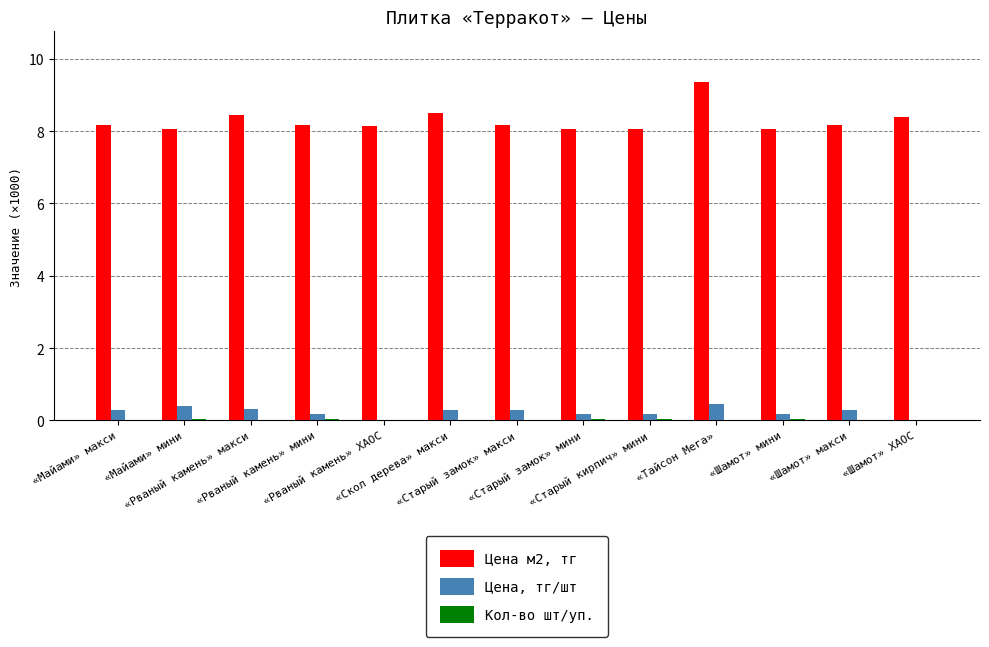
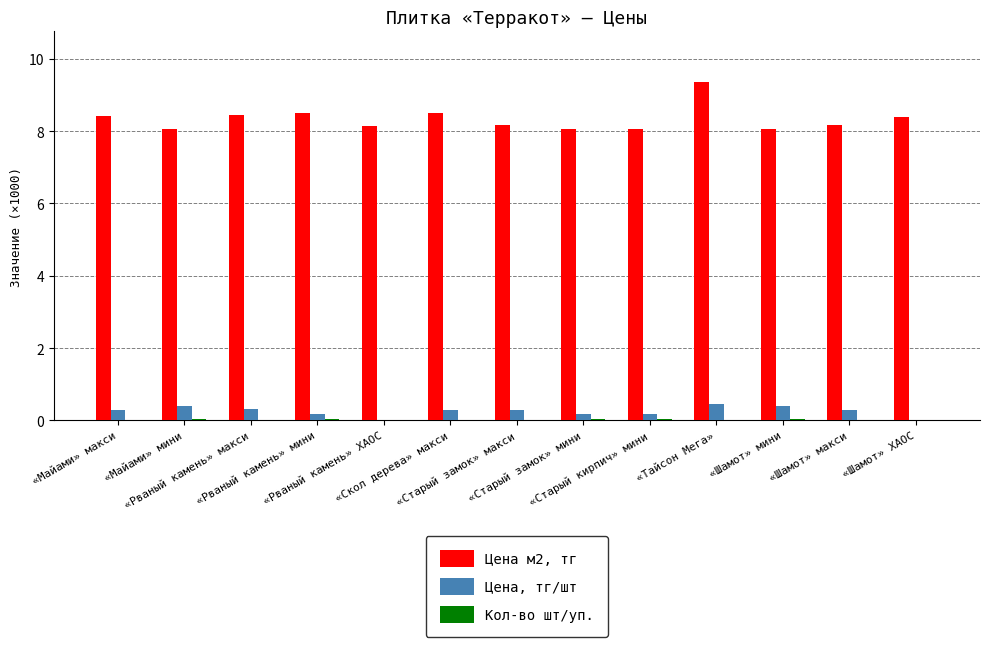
Цена м2, тг, «Майами» макси: 8.2 -> 8.4
Цена м2, тг, «Рваный камень» мини: 8.2 -> 8.5
Цена, тг/шт, «Шамот» мини: 0.2 -> 0.4
